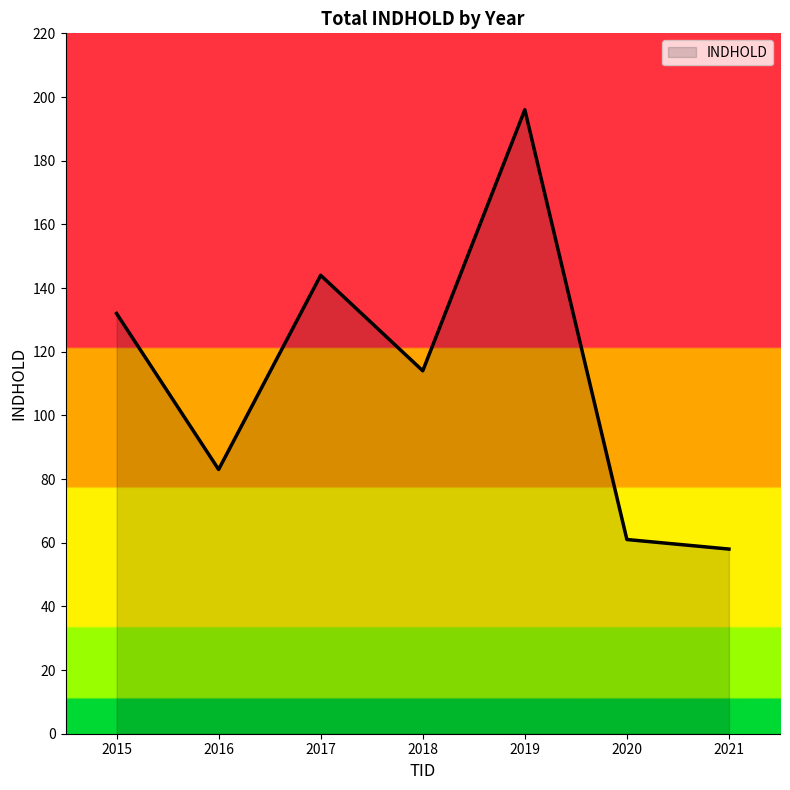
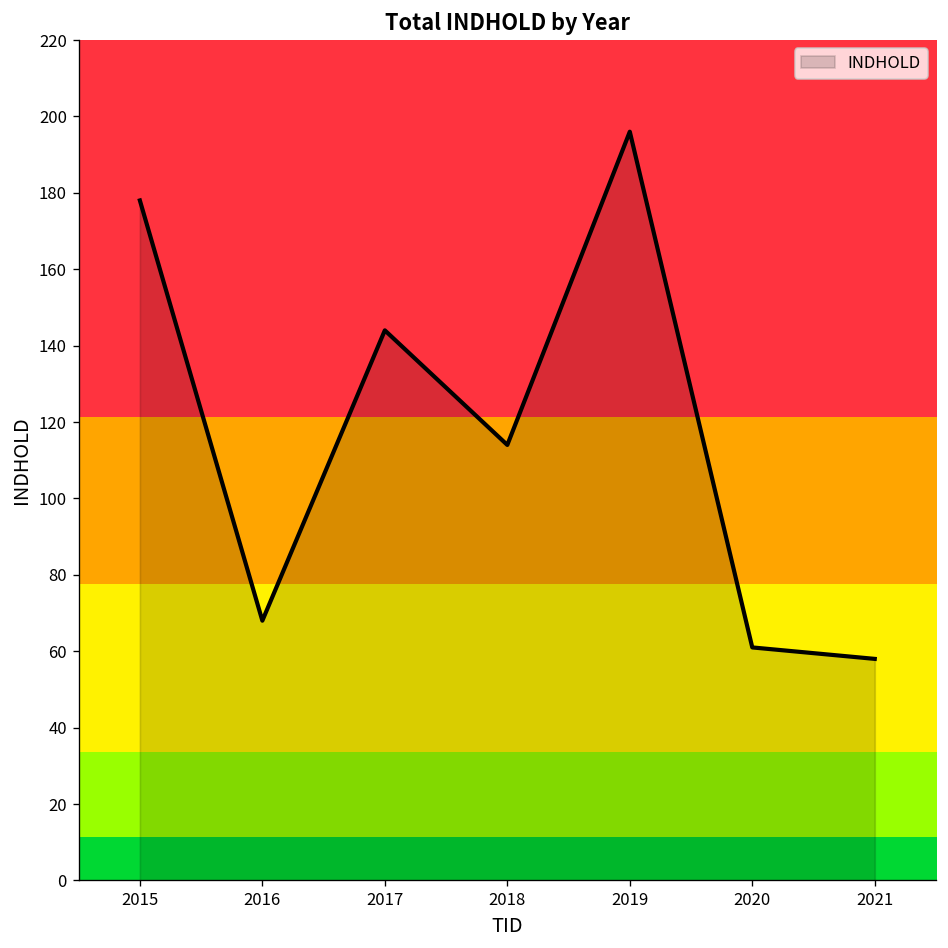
2015: 132 -> 178
2016: 83 -> 68
